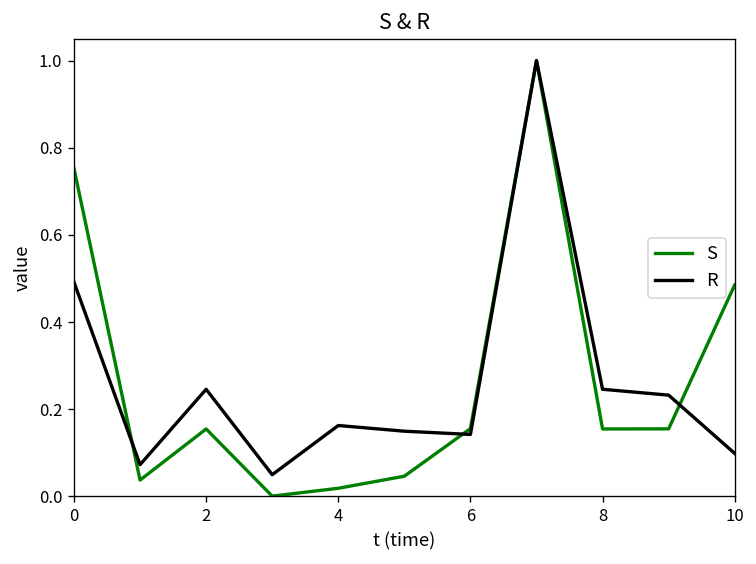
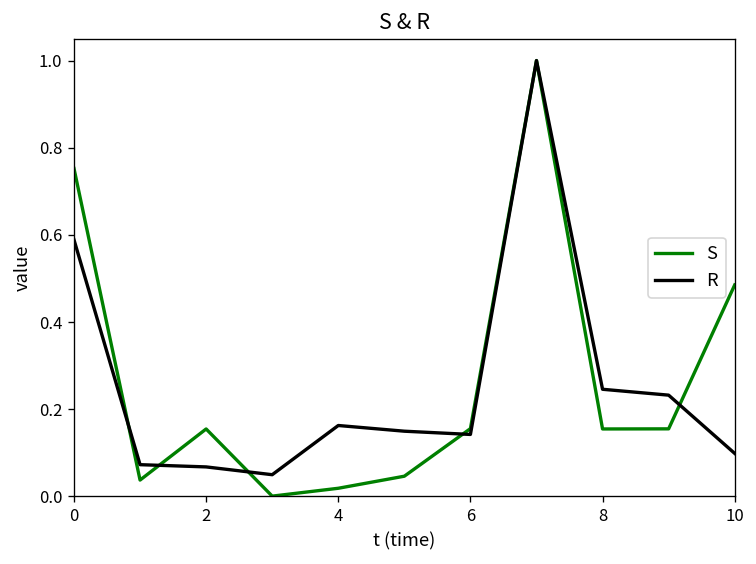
R, 0: 0.49 -> 0.59
R, 2: 0.25 -> 0.07
